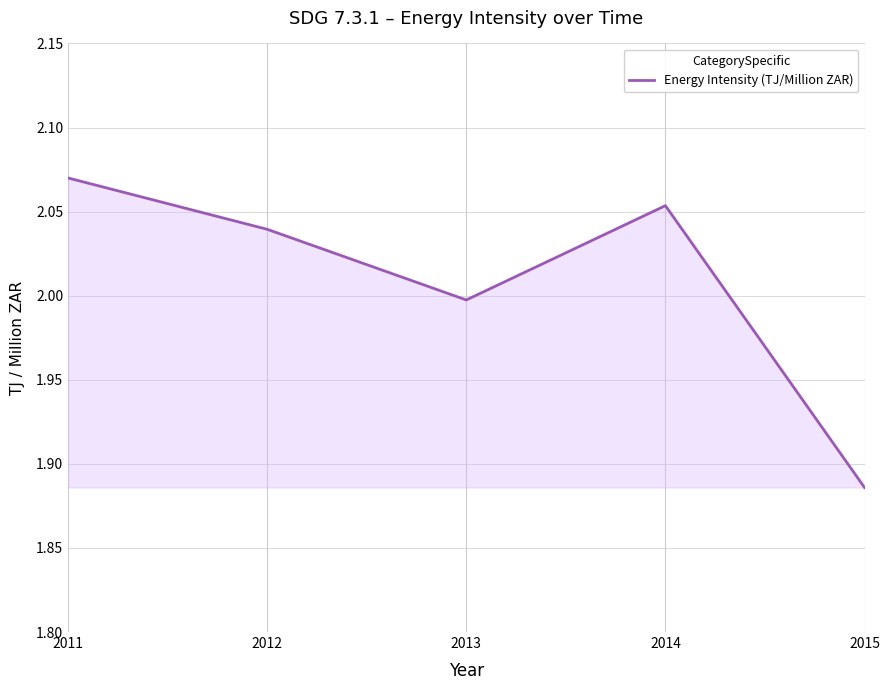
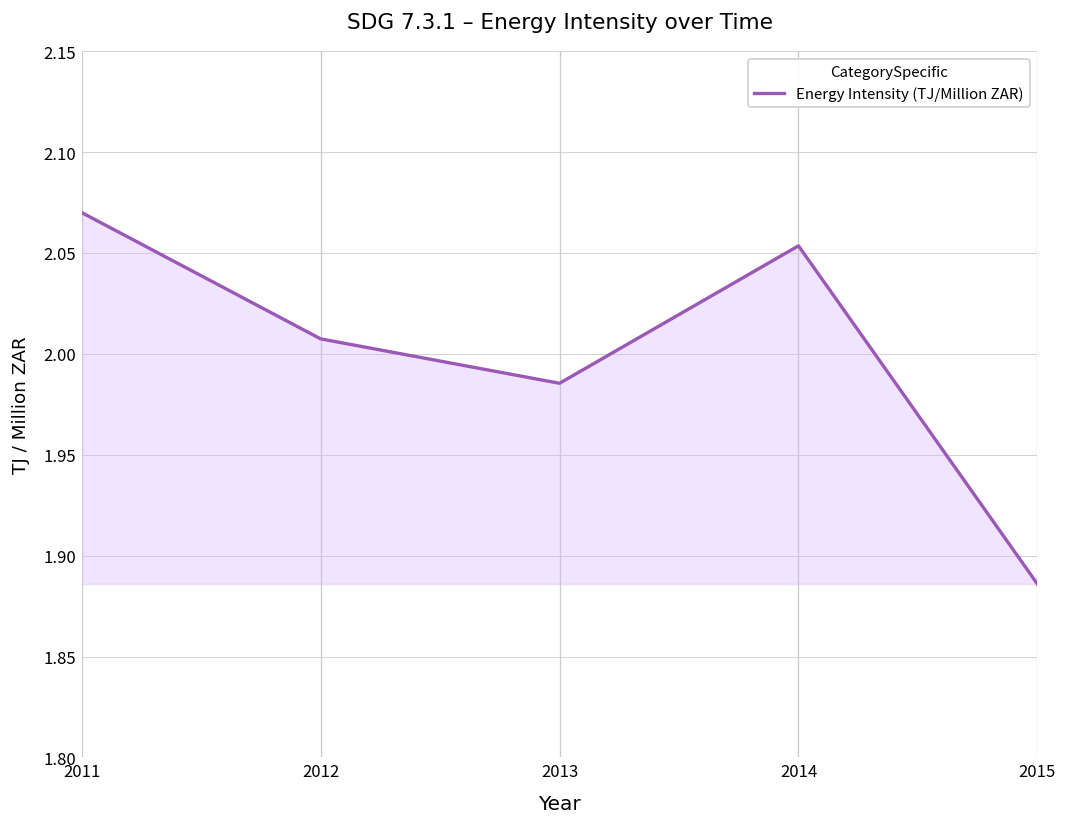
2012: 2.039 -> 2.007
2013: 1.997 -> 1.985
